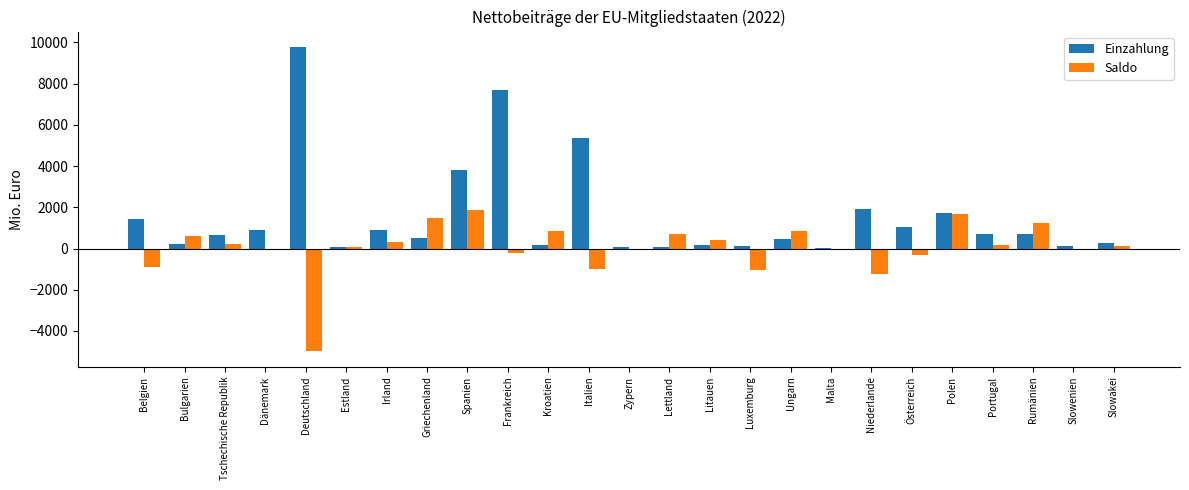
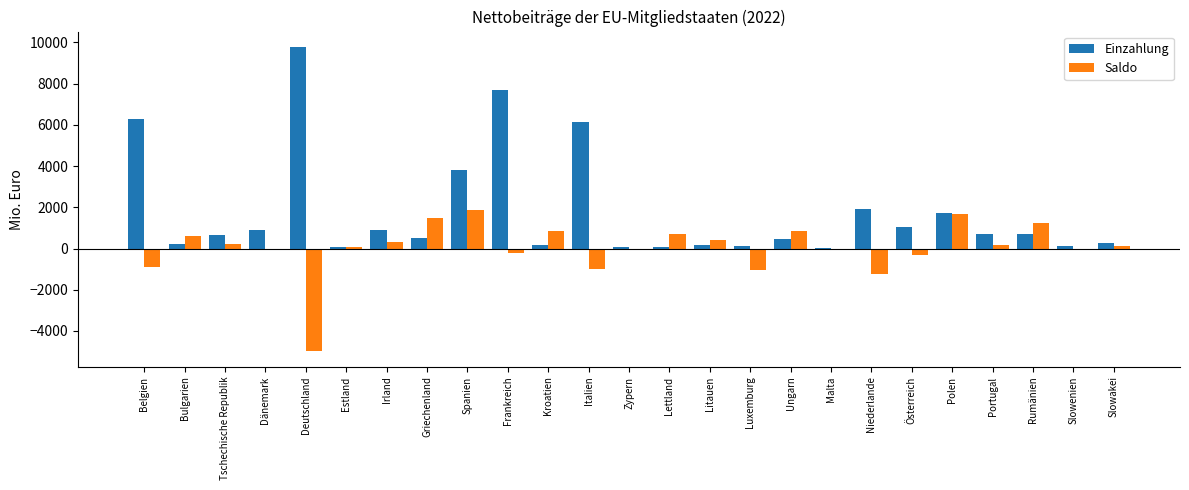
Einzahlung, Belgien: 1500 -> 6300
Einzahlung, Italien: 5300 -> 6100
